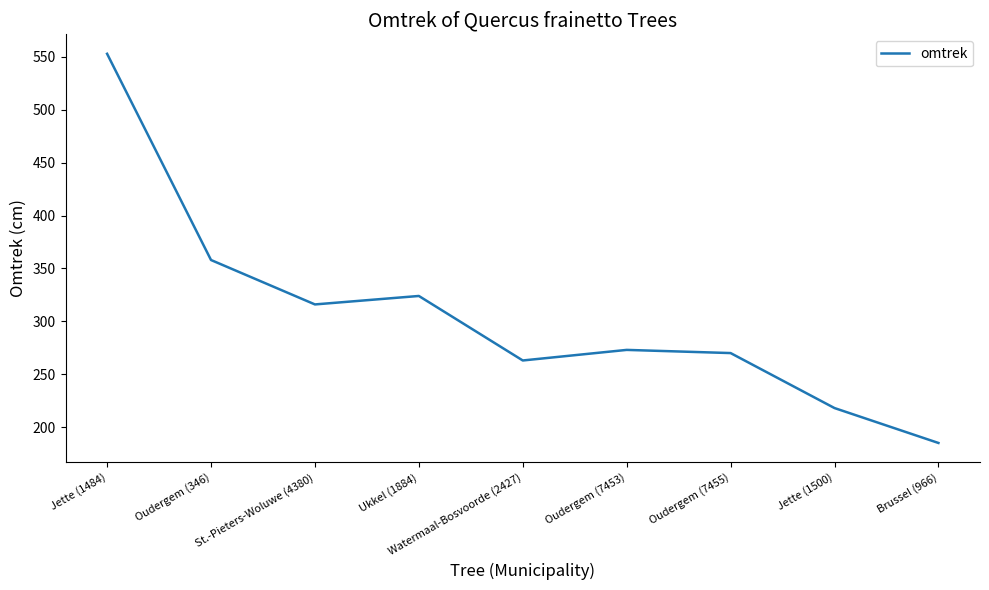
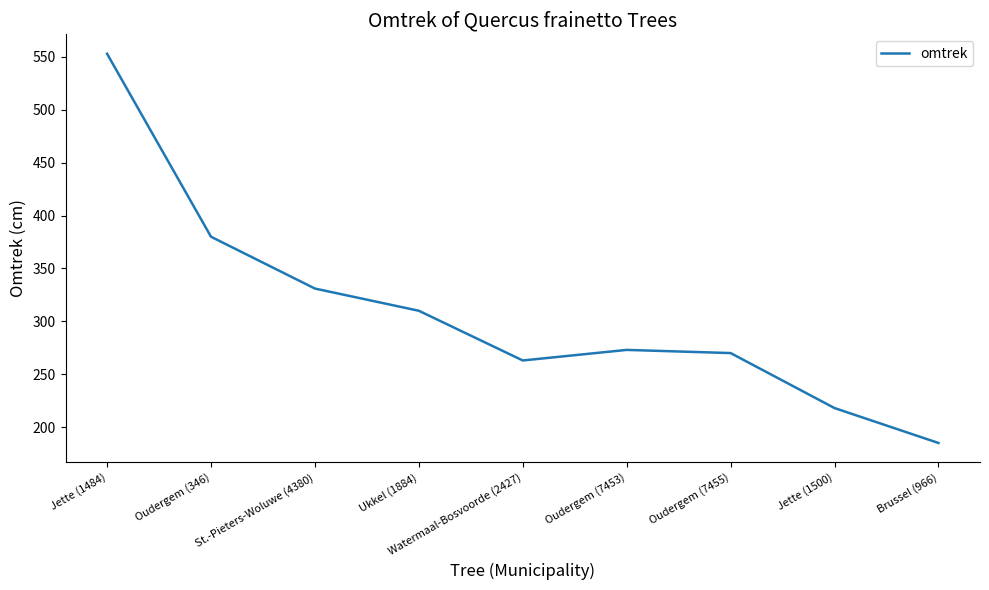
Oudergem (346): 358 -> 380
St.-Pieters-Woluwe (4380): 316 -> 331
Ukkel (1884): 324 -> 310
